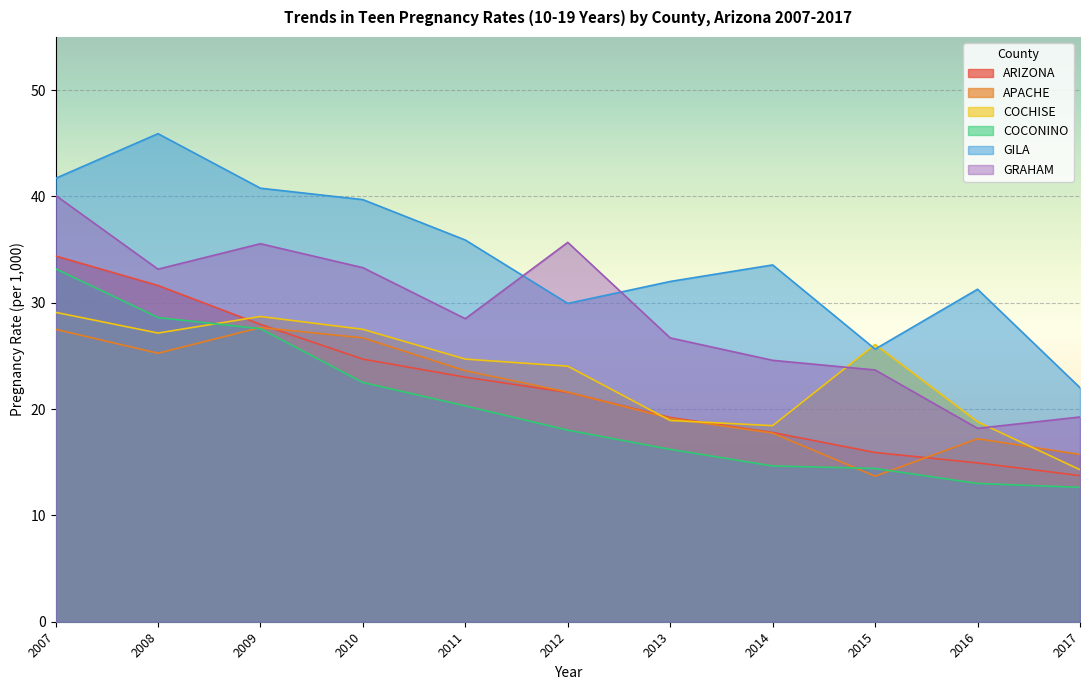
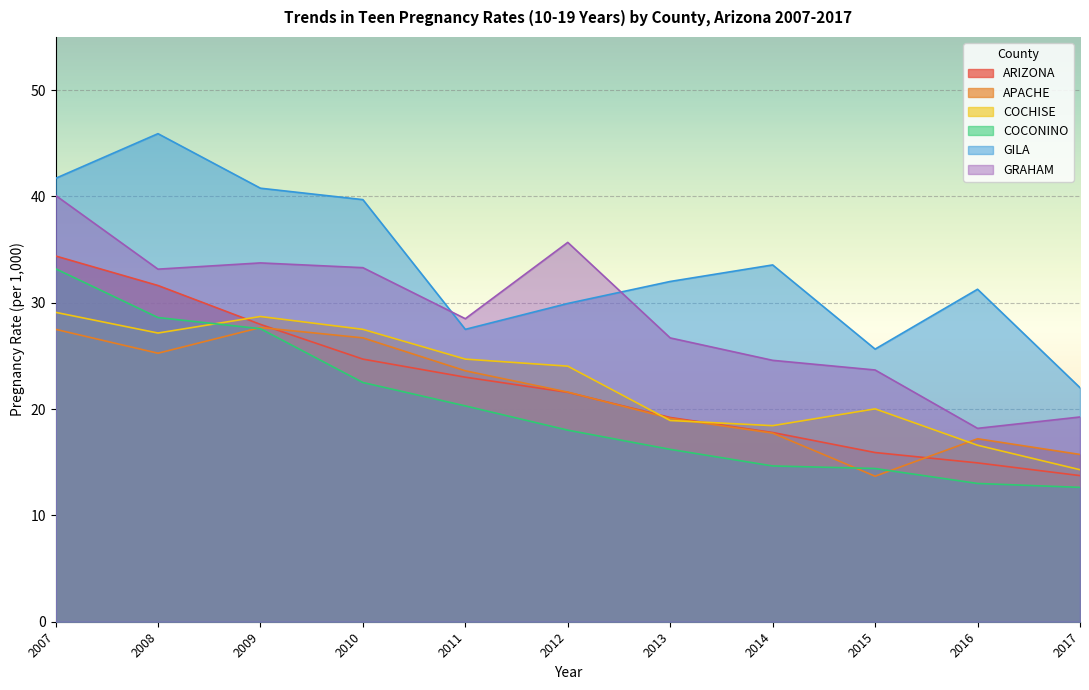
GRAHAM, 2009: 35.6 -> 33.7
GILA, 2011: 35.9 -> 27.5
COCHISE, 2015: 26.1 -> 20.0
COCHISE, 2016: 18.8 -> 16.6
